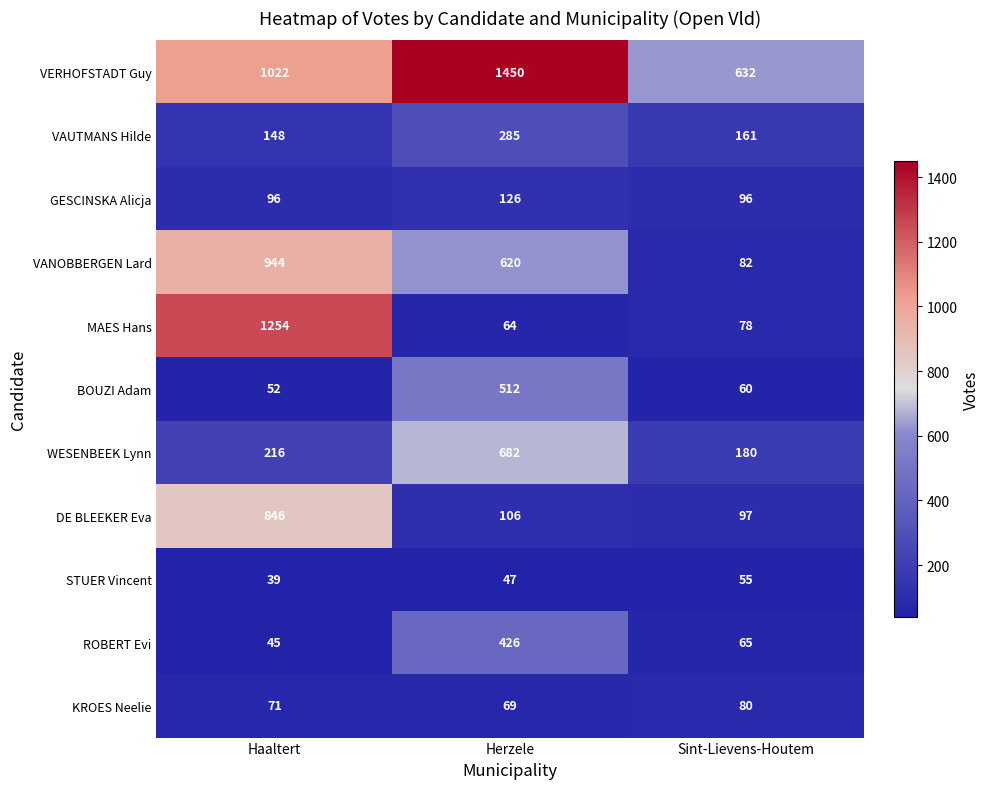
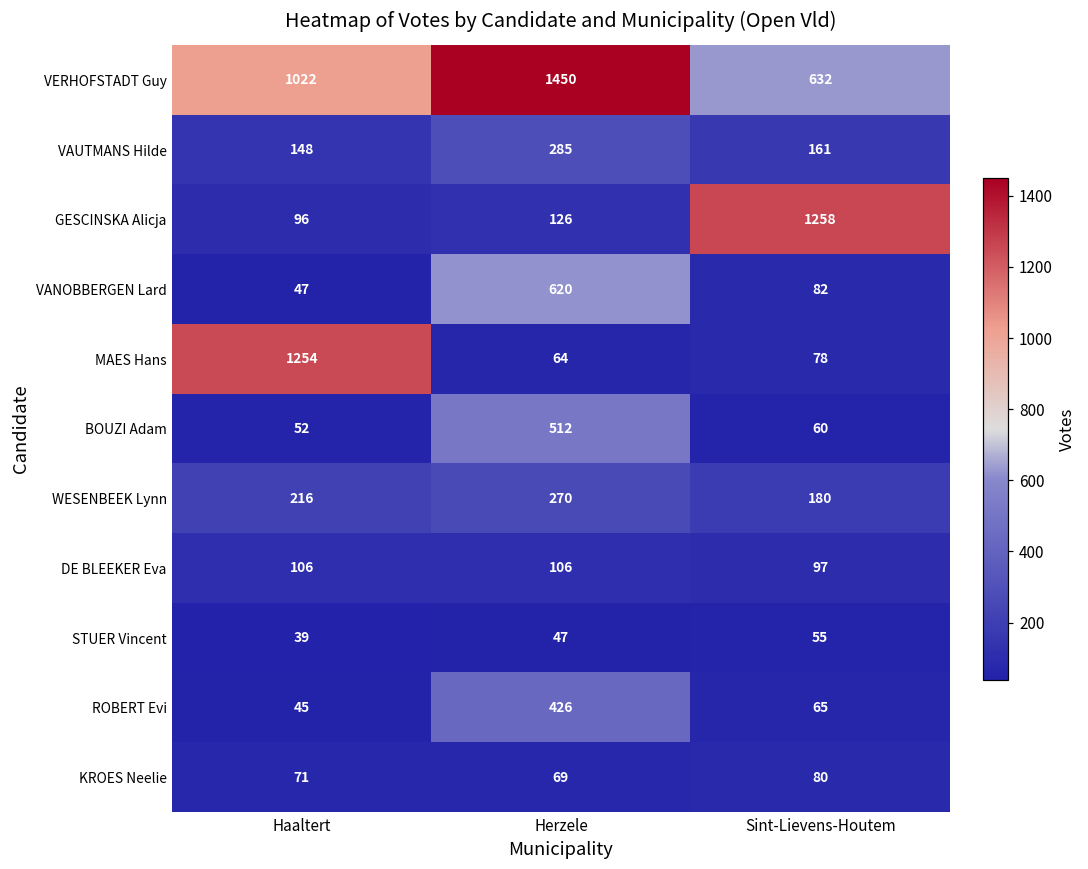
GESCINSKA Alicja, Sint-Lievens-Houtem: 96 -> 1258
VANOBBERGEN Lard, Haaltert: 944 -> 47
WESENBEEK Lynn, Herzele: 682 -> 270
DE BLEEKER Eva, Haaltert: 846 -> 106
